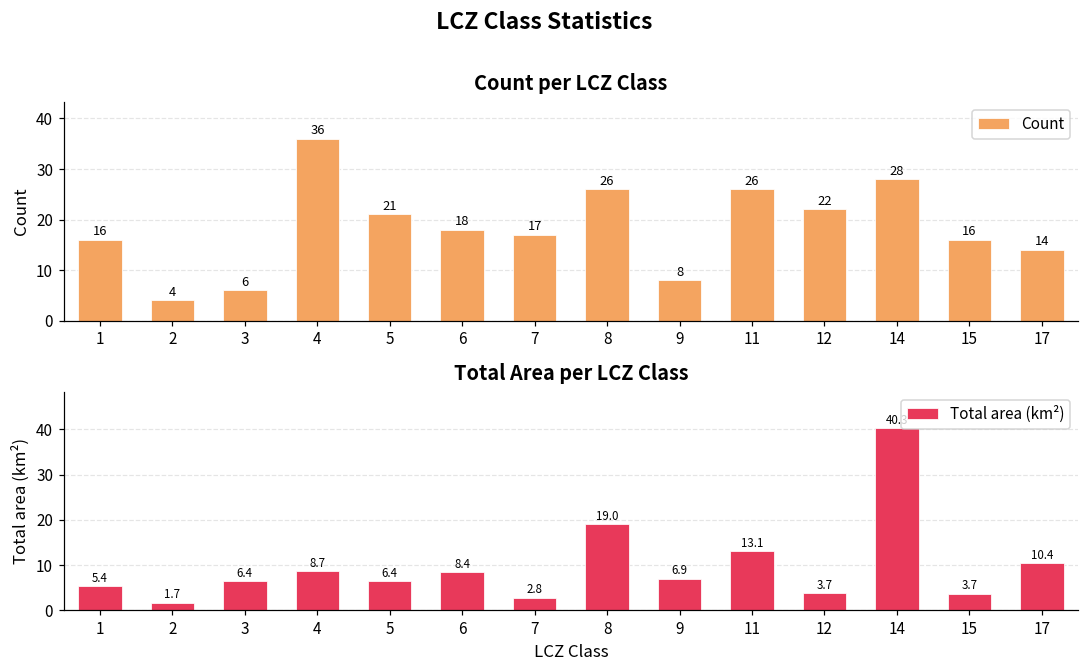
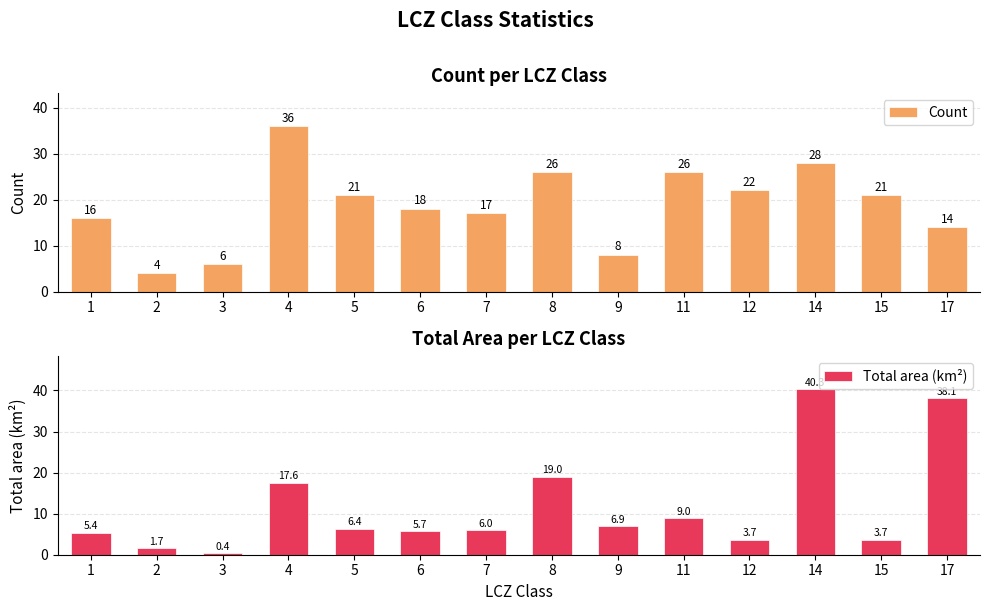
Count per LCZ Class, 15: 16 -> 21
Total Area per LCZ Class, 3: 6.4 -> 0.4
Total Area per LCZ Class, 4: 8.7 -> 17.6
Total Area per LCZ Class, 6: 8.4 -> 5.7
Total Area per LCZ Class, 7: 2.8 -> 6.0
Total Area per LCZ Class, 11: 13.1 -> 9.0
Total Area per LCZ Class, 17: 10 -> 38
